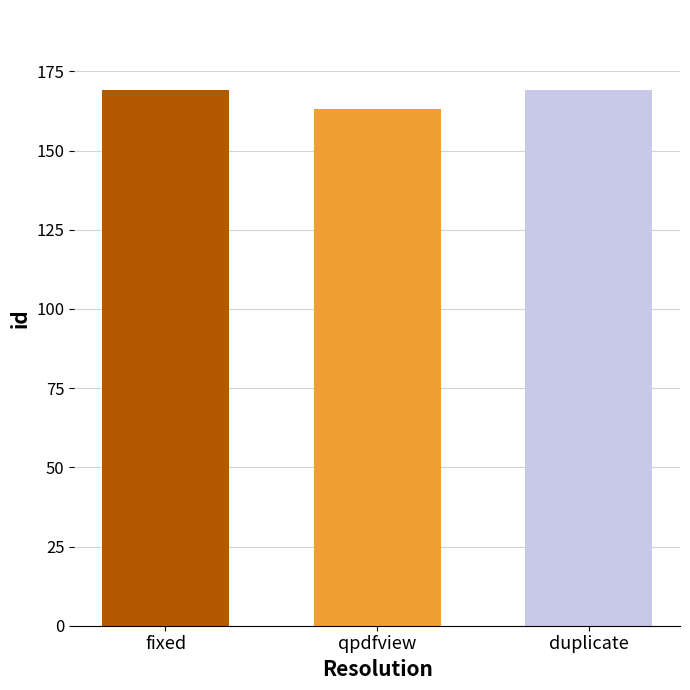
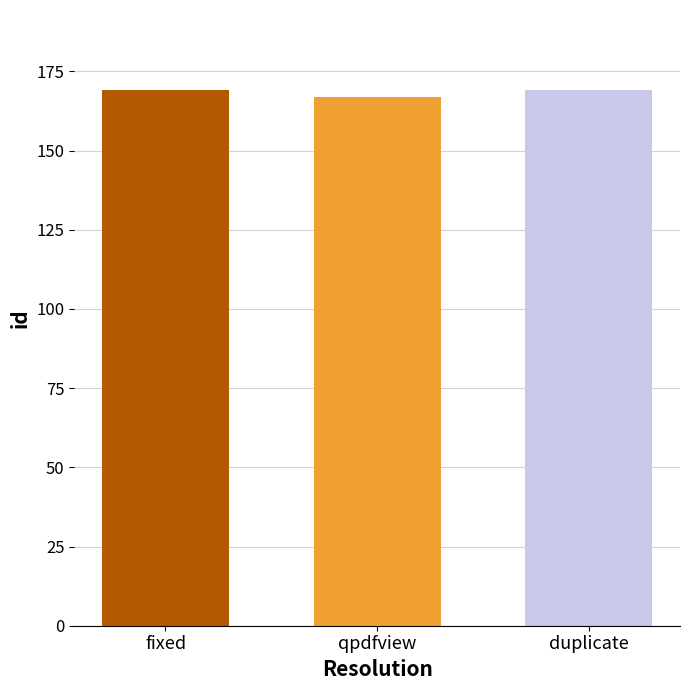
qpdfview: 163 -> 167
